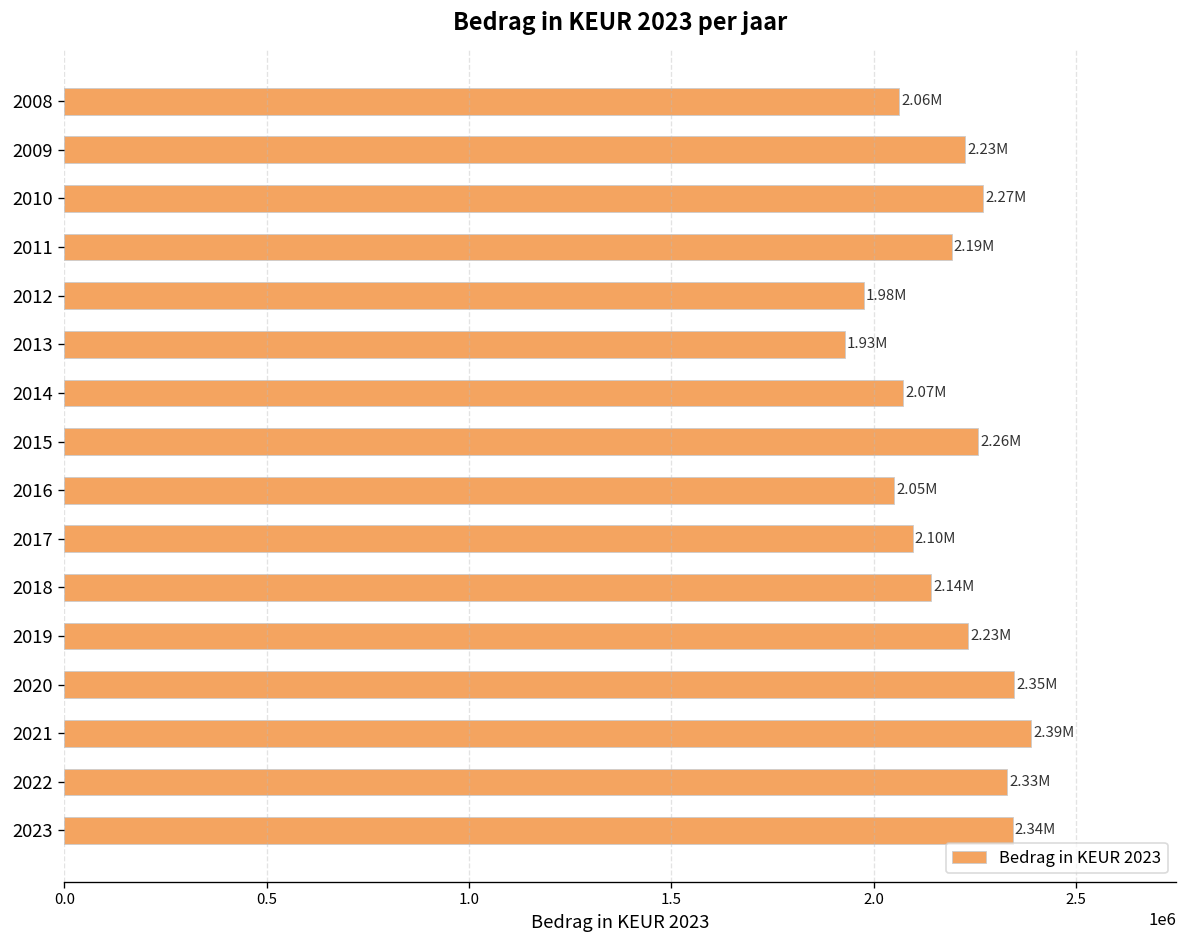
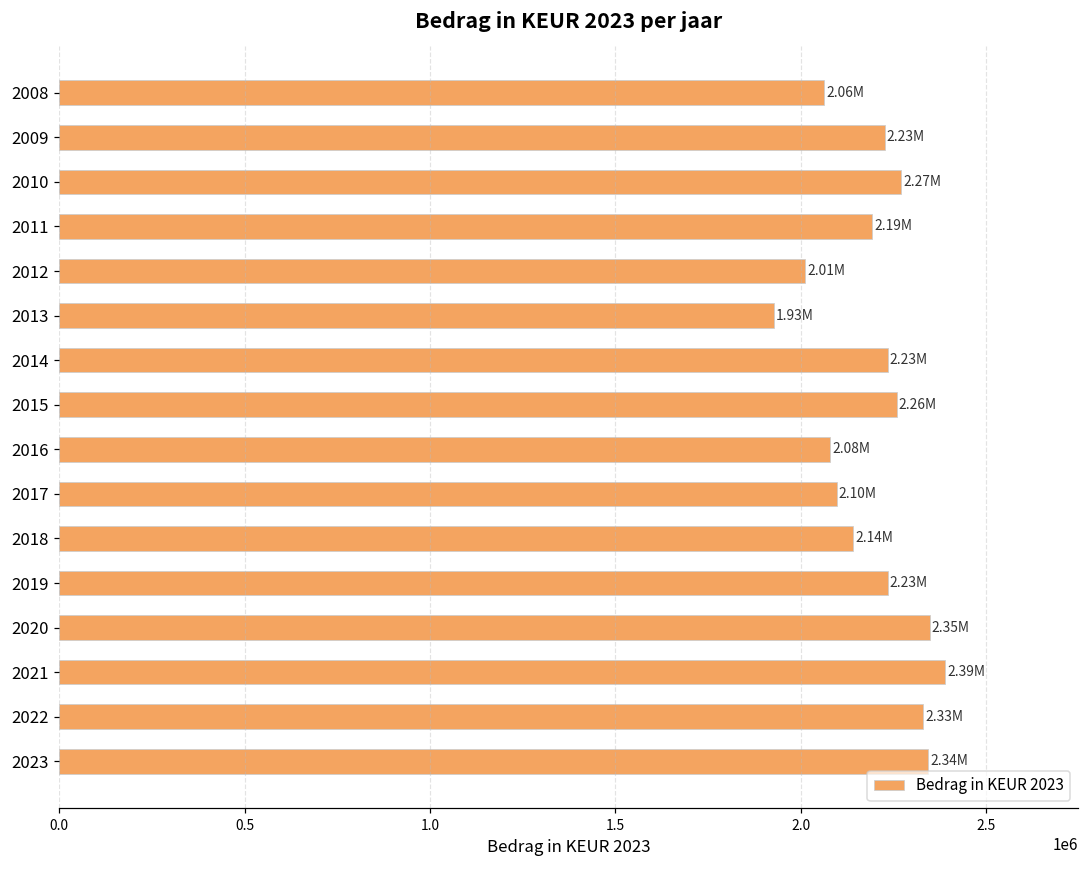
2012: 1.98M -> 2.01M
2014: 2.07M -> 2.23M
2016: 2.05M -> 2.08M
